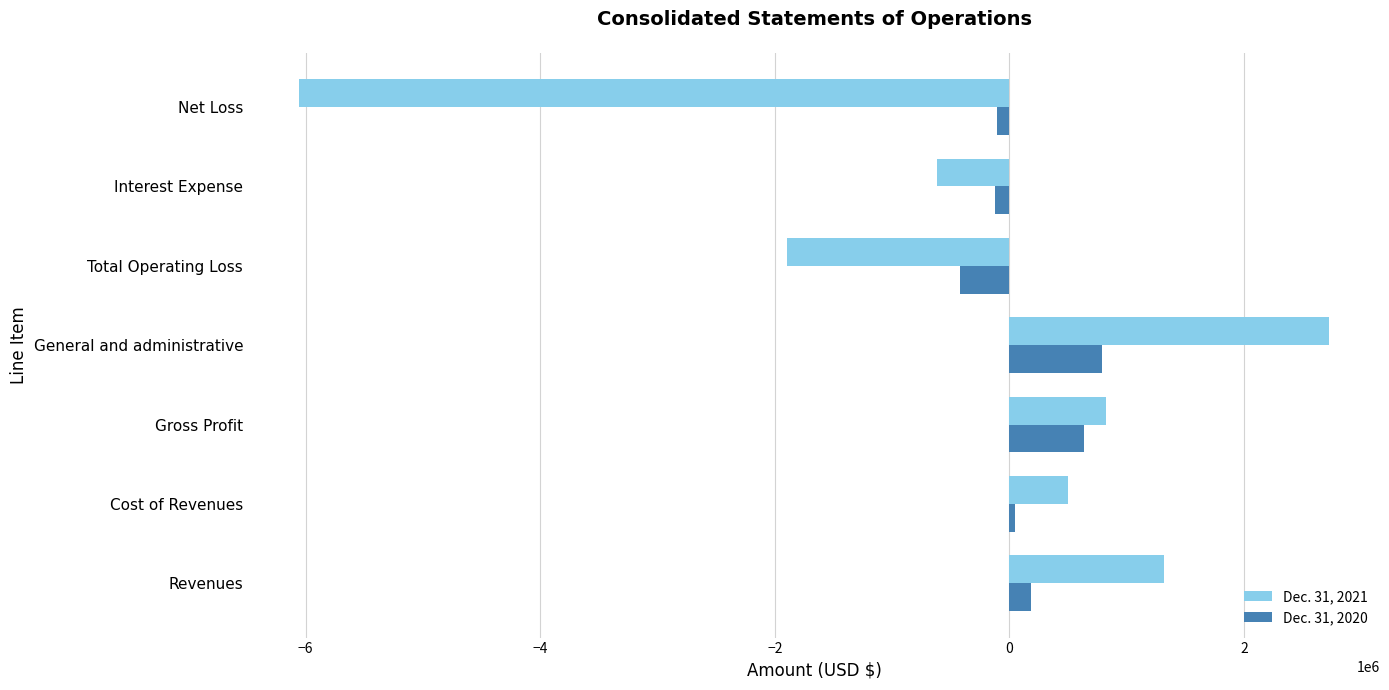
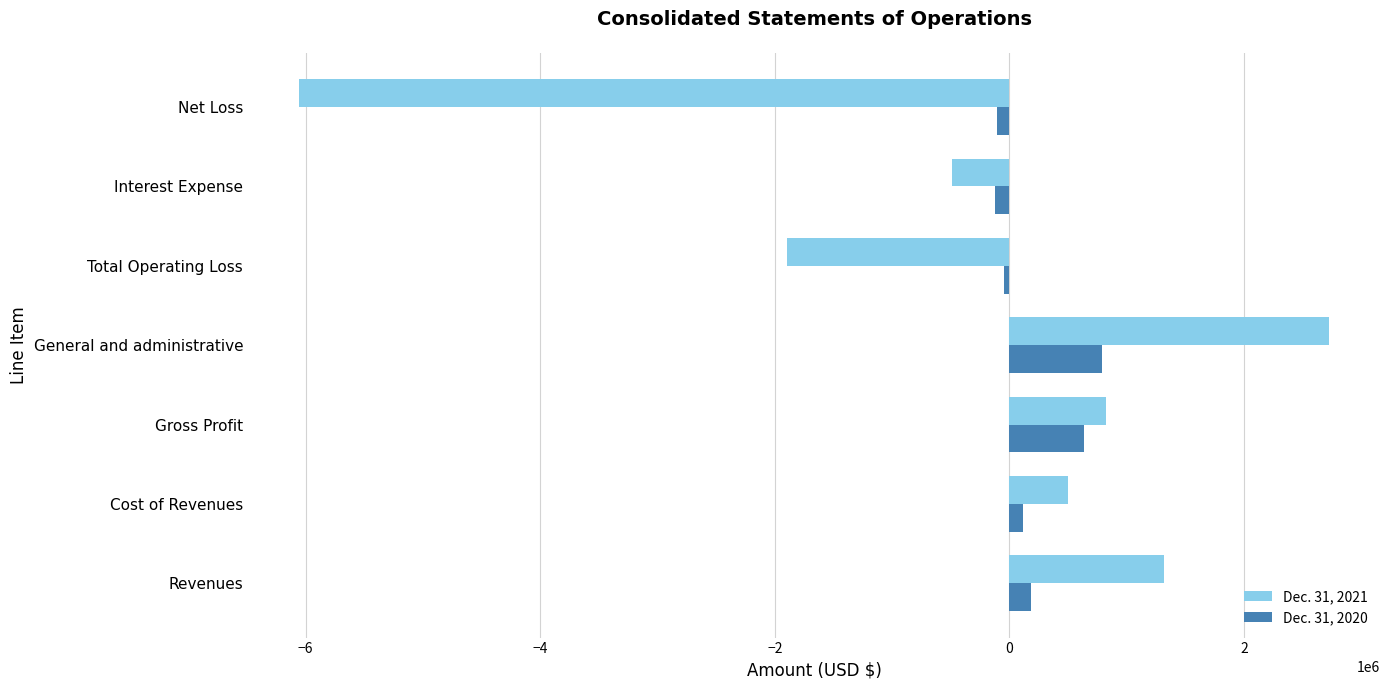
Dec. 31, 2021, Interest Expense: -610000 -> -490000
Dec. 31, 2020, Total Operating Loss: -420000 -> -40000
Dec. 31, 2020, Cost of Revenues: 40000 -> 110000
